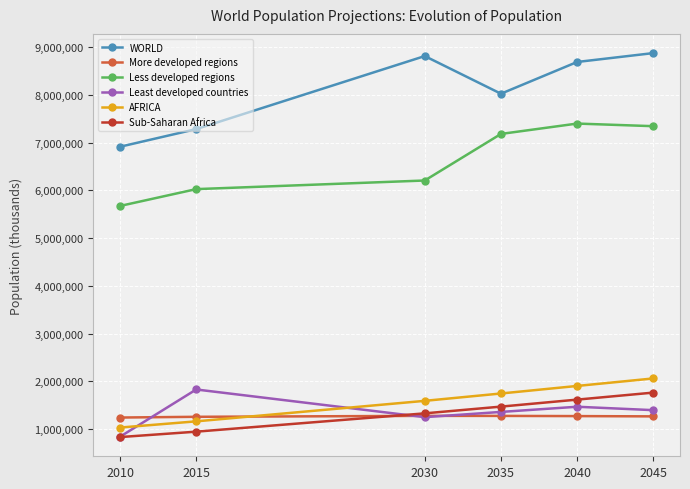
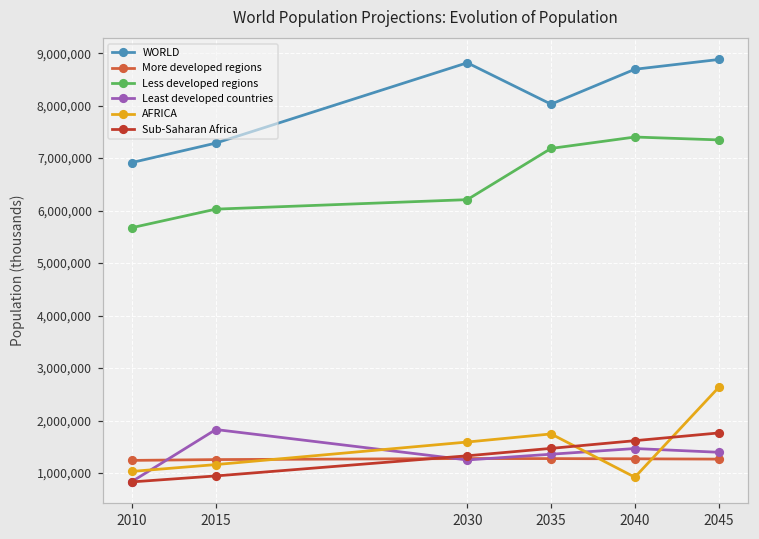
AFRICA, 2040: 1,900,000 -> 900,000
AFRICA, 2045: 2,100,000 -> 2,600,000
